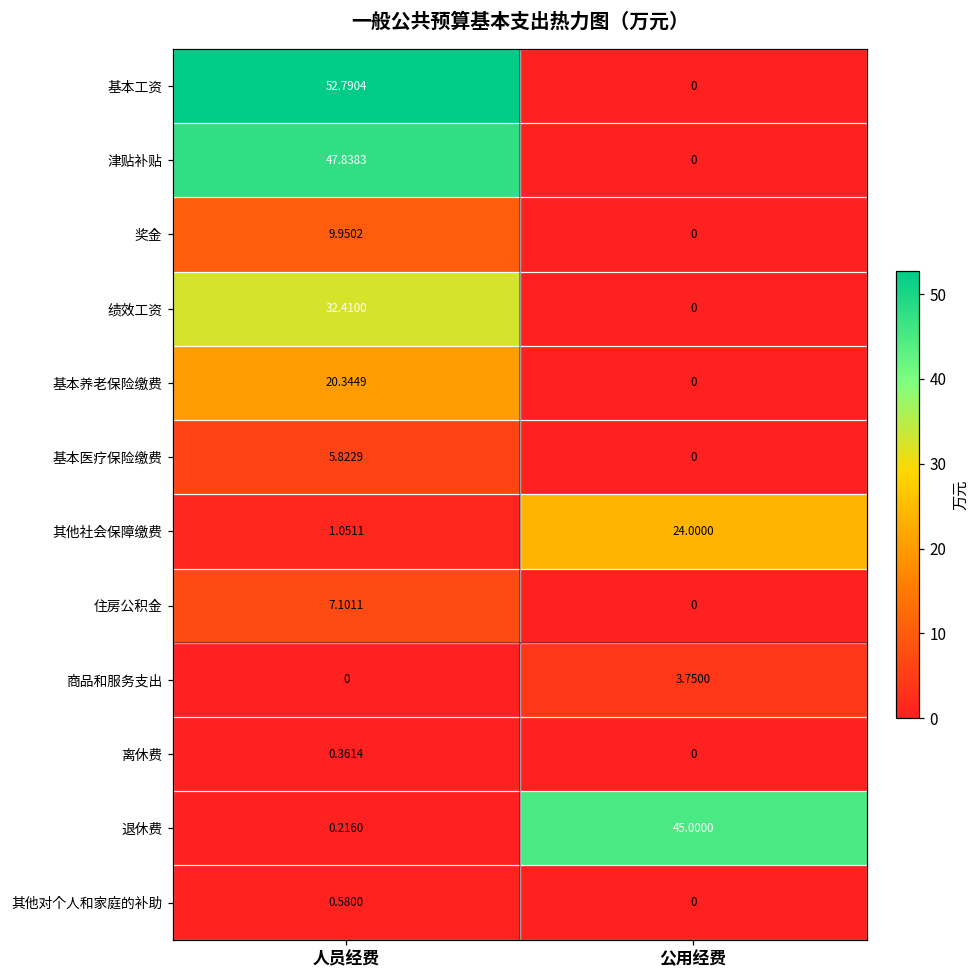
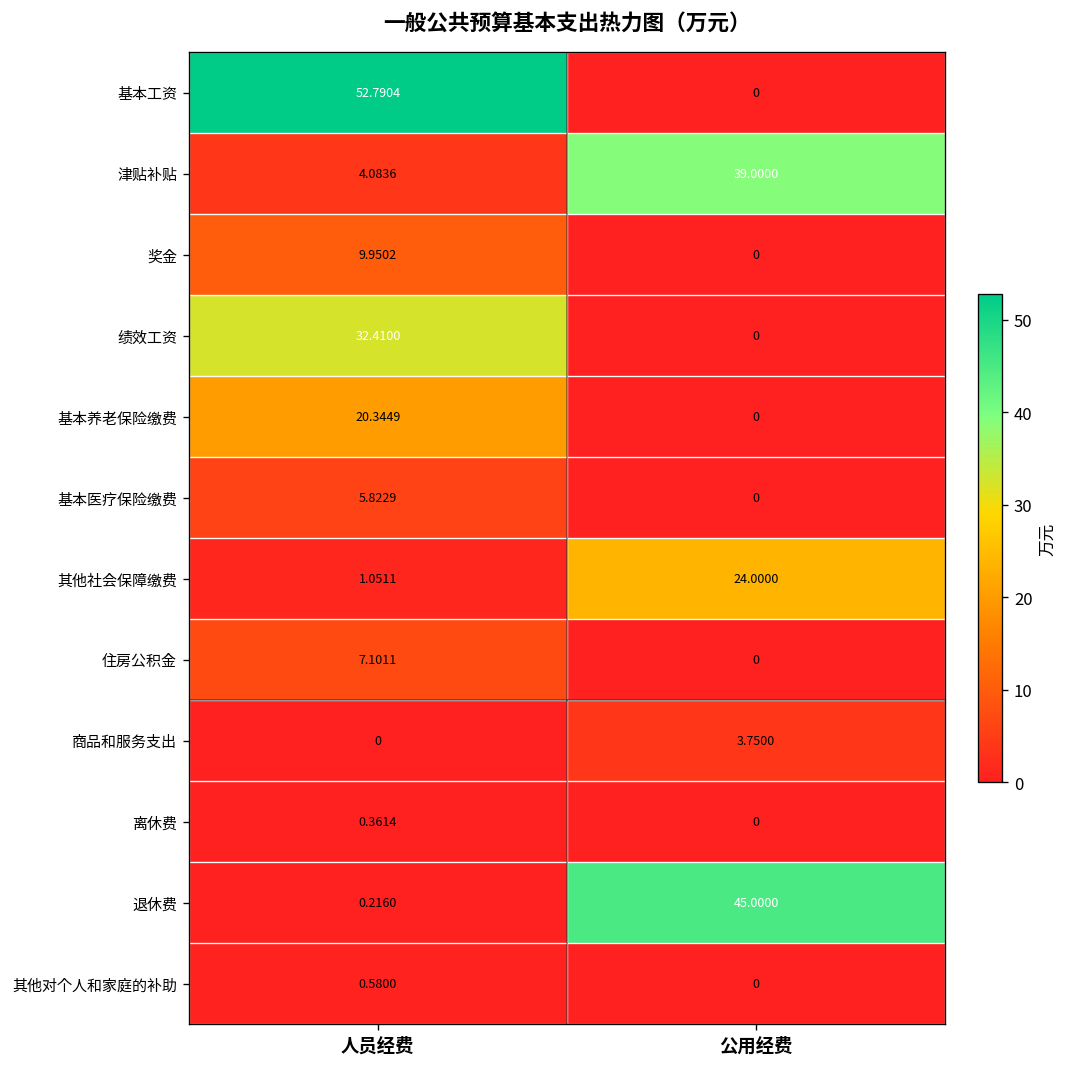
津贴补贴, 人员经费: 47.8383 -> 4.0836
津贴补贴, 公用经费: 0 -> 39.0000
